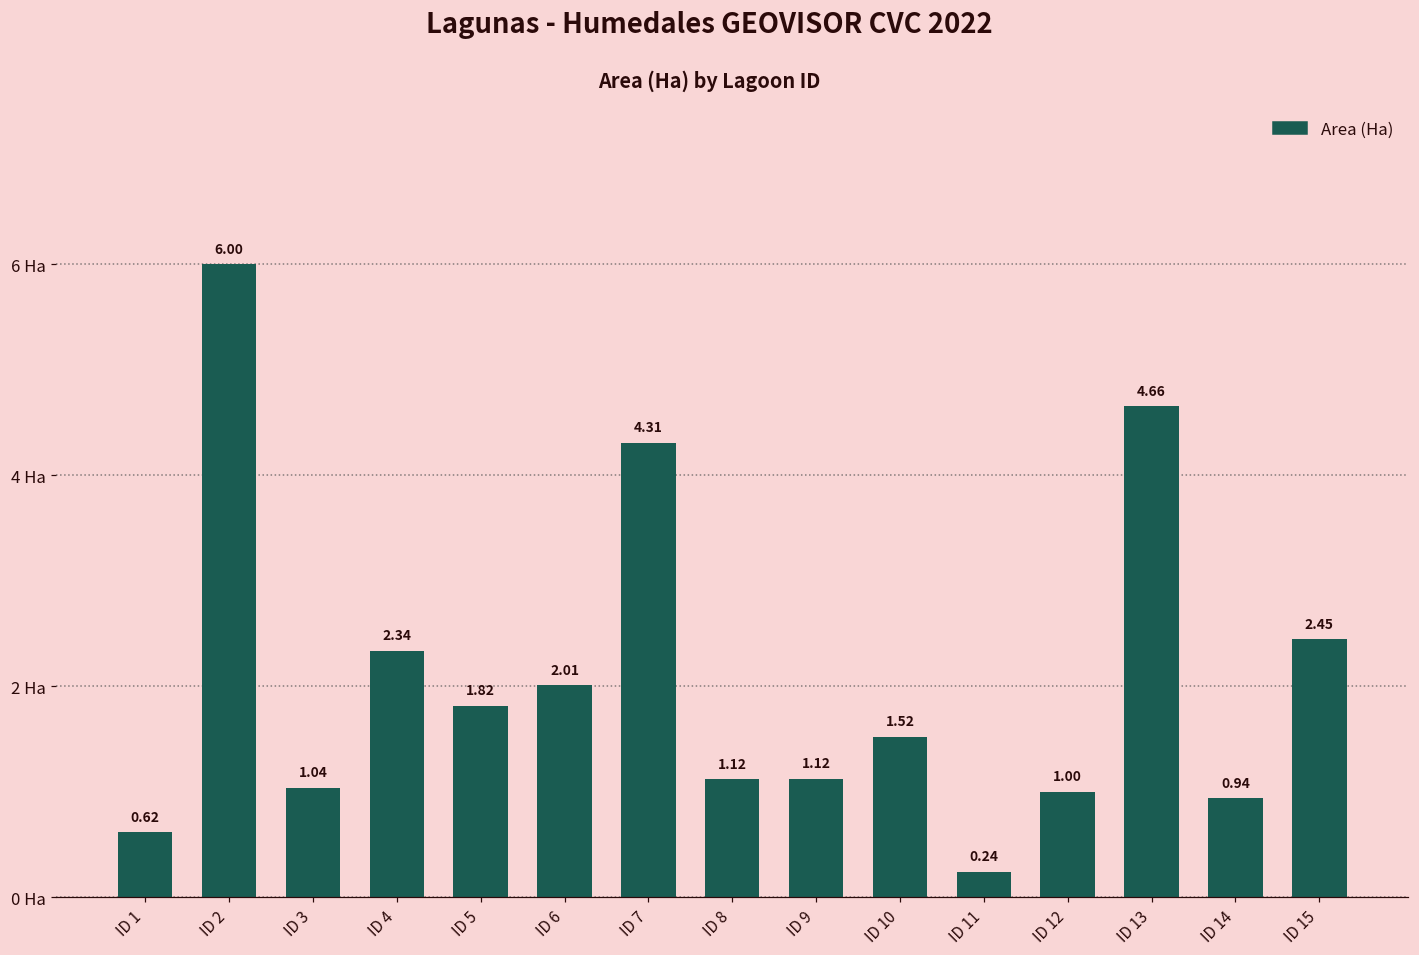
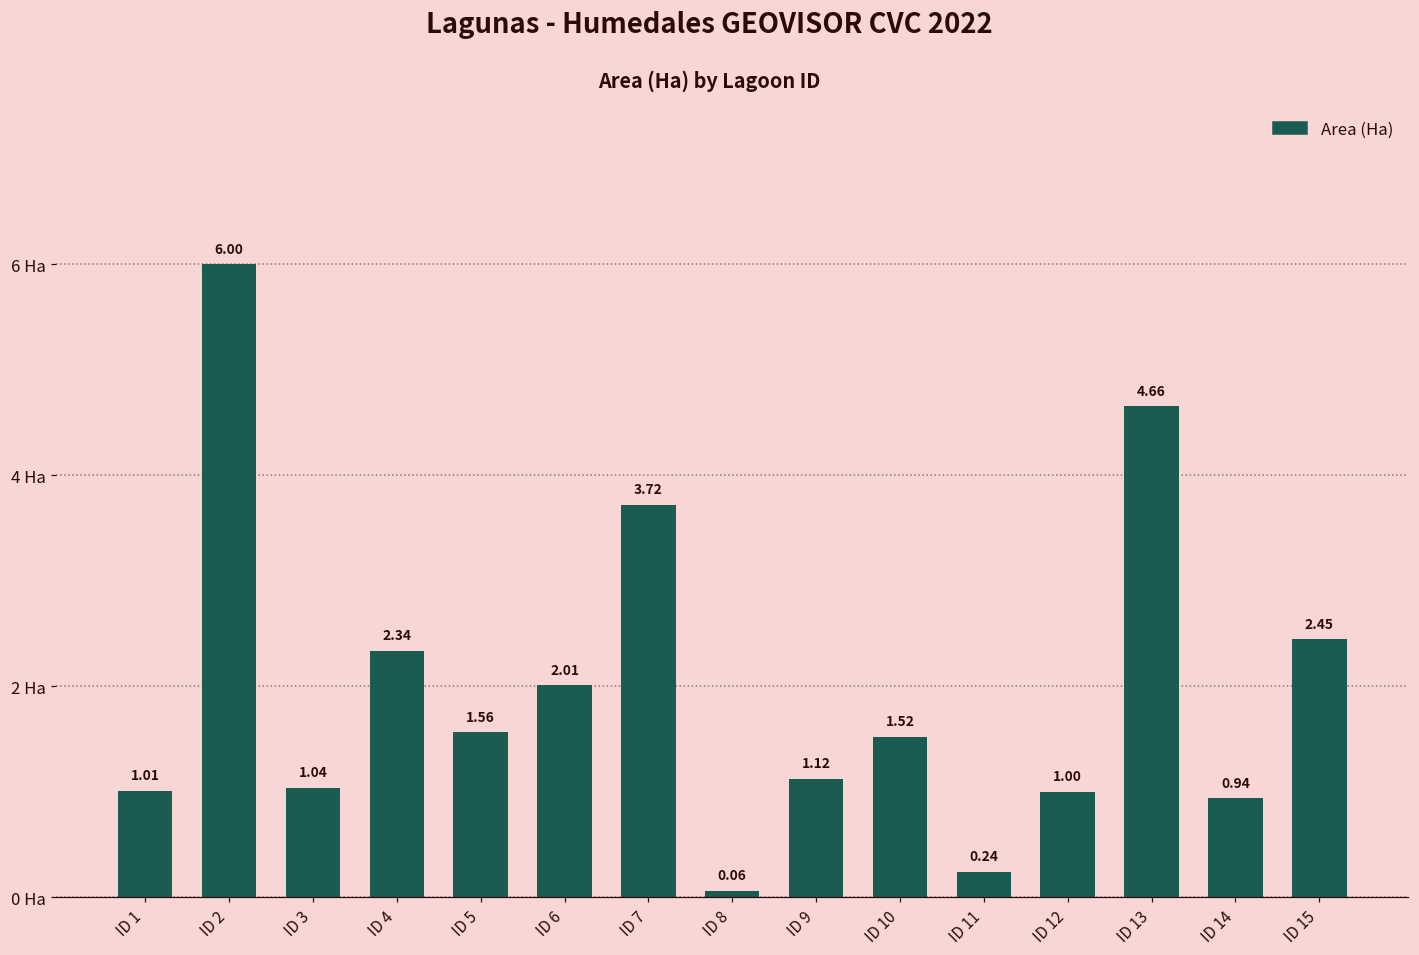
ID 1: 0.62 -> 1.01
ID 5: 1.82 -> 1.56
ID 7: 4.31 -> 3.72
ID 8: 1.12 -> 0.06
